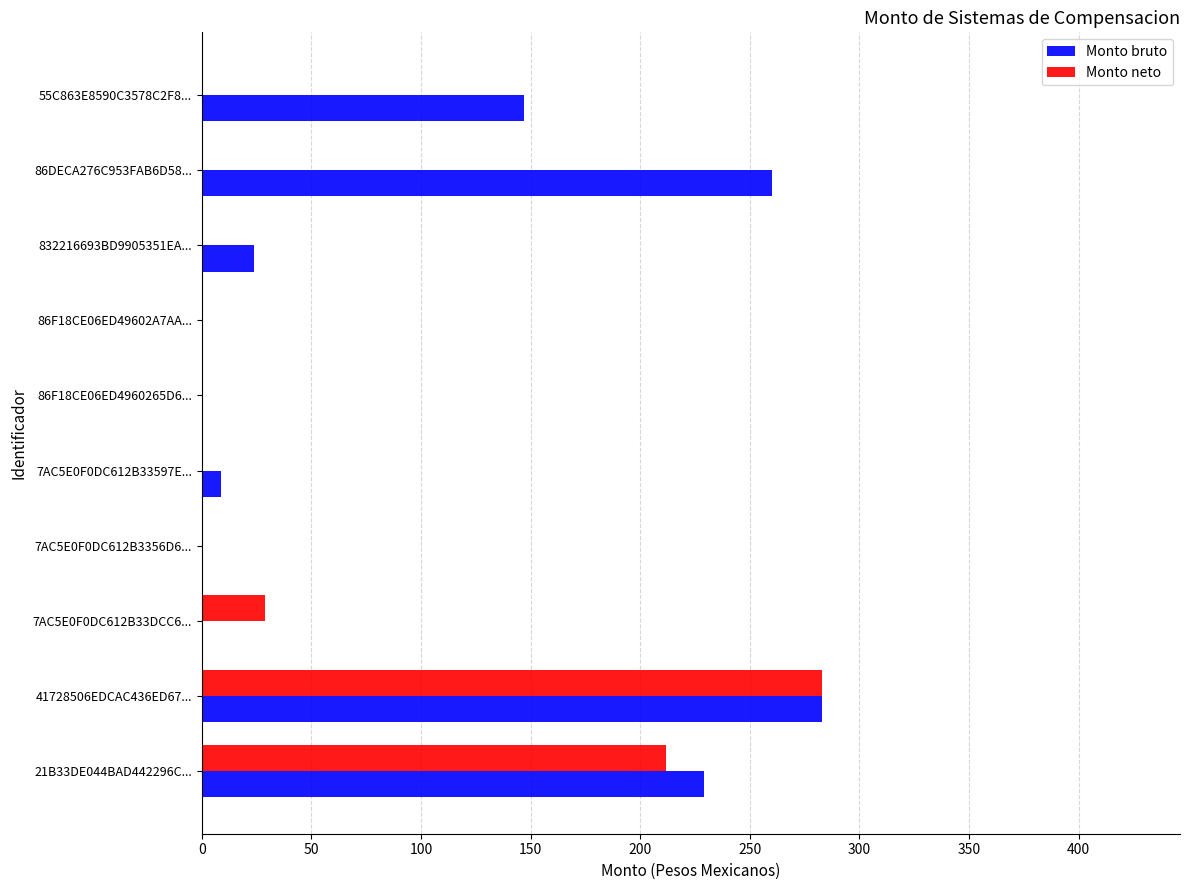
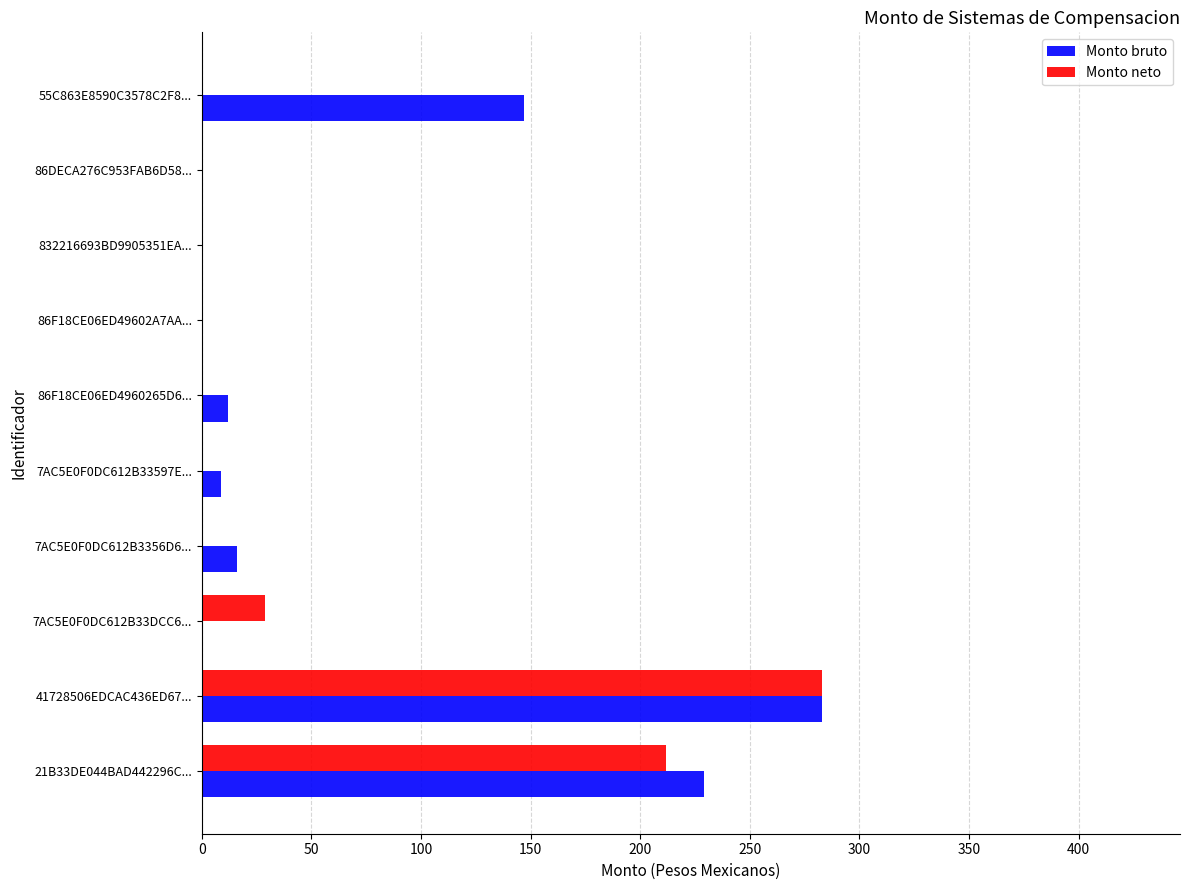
Monto bruto, 86DECA276C953FAB6D58...: 260 -> 0
Monto bruto, 832216693BD9905351EA...: 24 -> 0
Monto bruto, 86F18CE06ED4960265D6...: 0 -> 12
Monto bruto, 7AC5E0F0DC612B3356D6...: 0 -> 16
